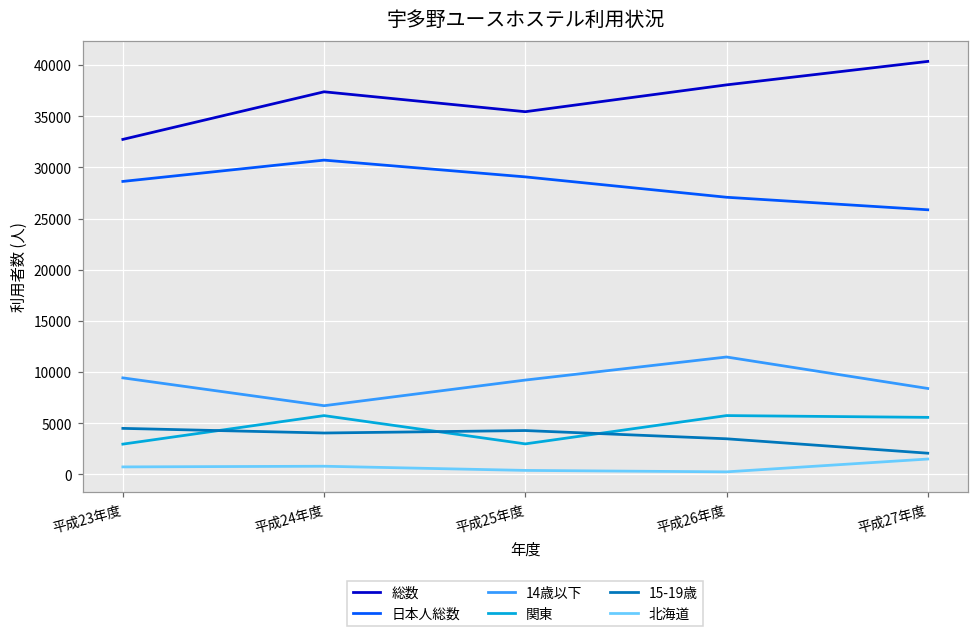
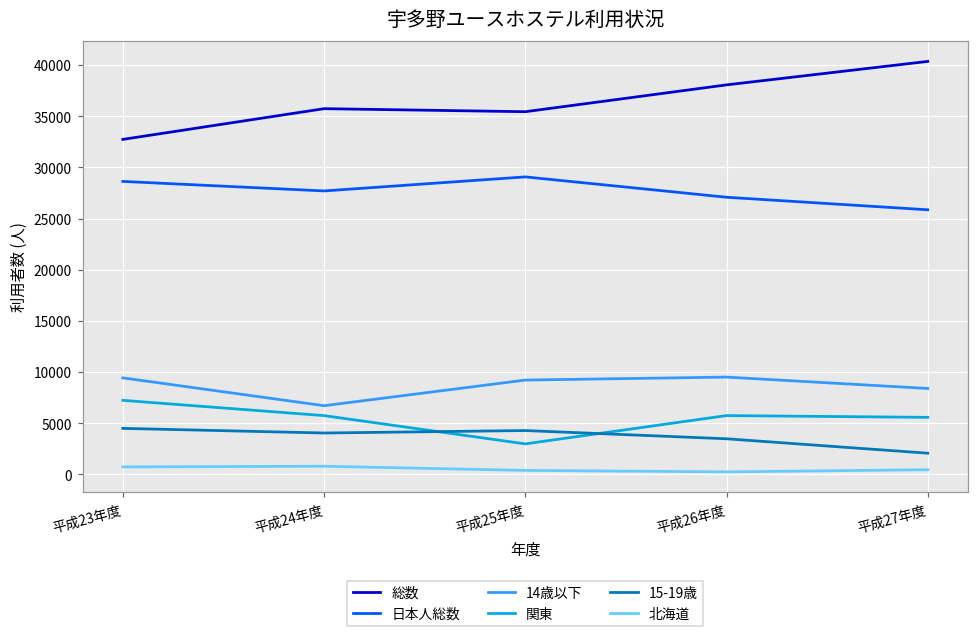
関東, 平成23年度: 3000 -> 7000
総数, 平成24年度: 37000 -> 36000
日本人総数, 平成24年度: 31000 -> 28000
14歳以下, 平成26年度: 11000 -> 10000
北海道, 平成27年度: 2000 -> 0
